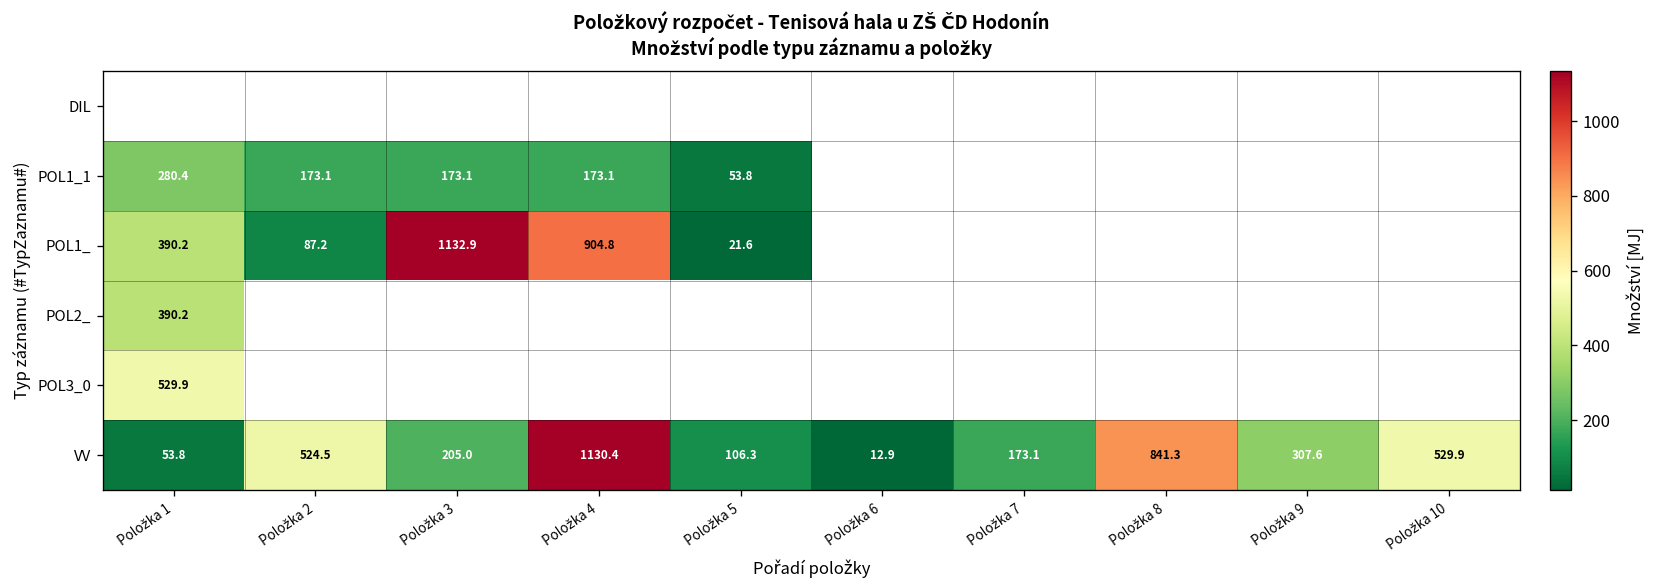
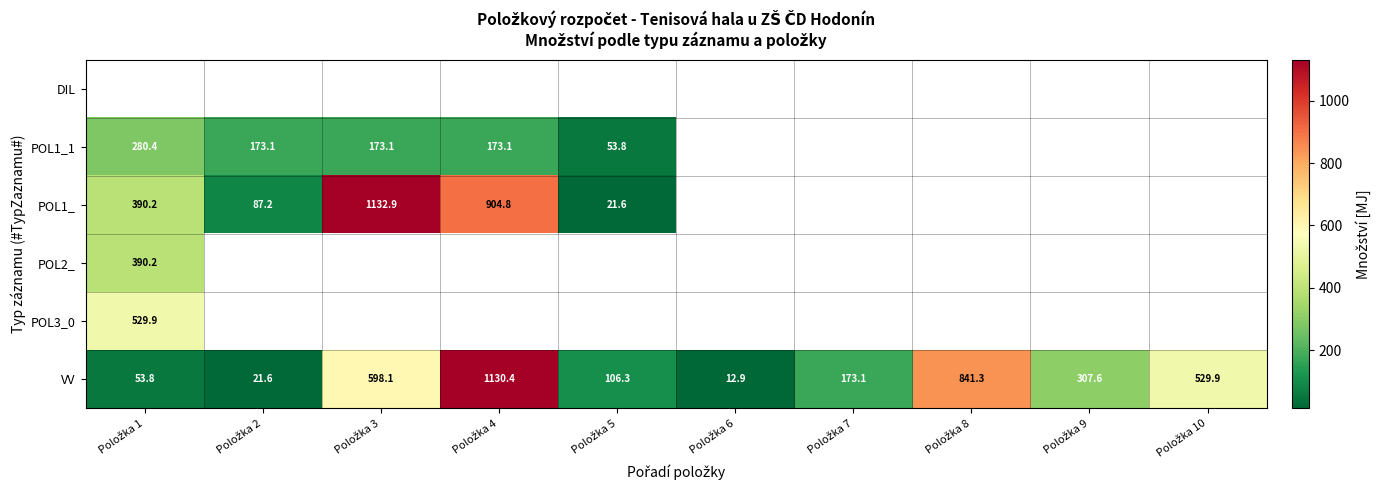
VV, Položka 2: 524.5 -> 21.6
VV, Položka 3: 205.0 -> 598.1
